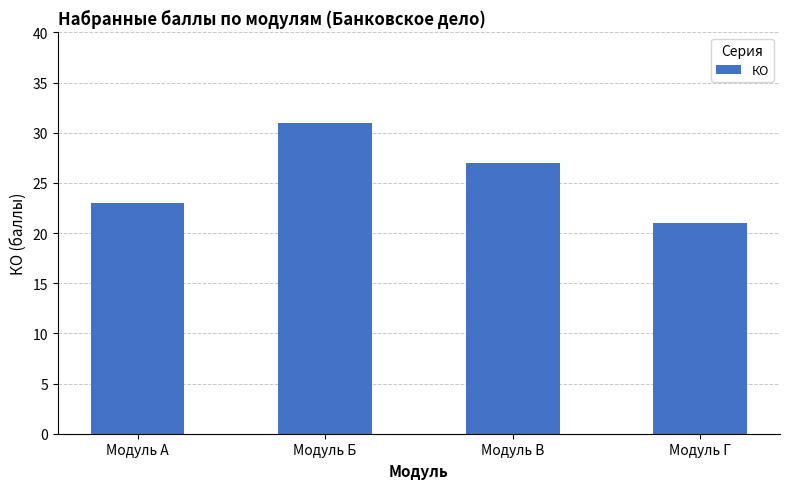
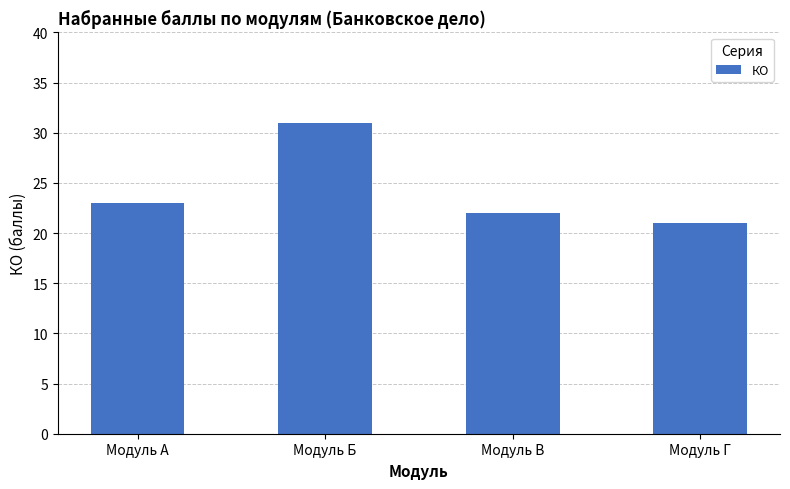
Модуль В: 27 -> 22
